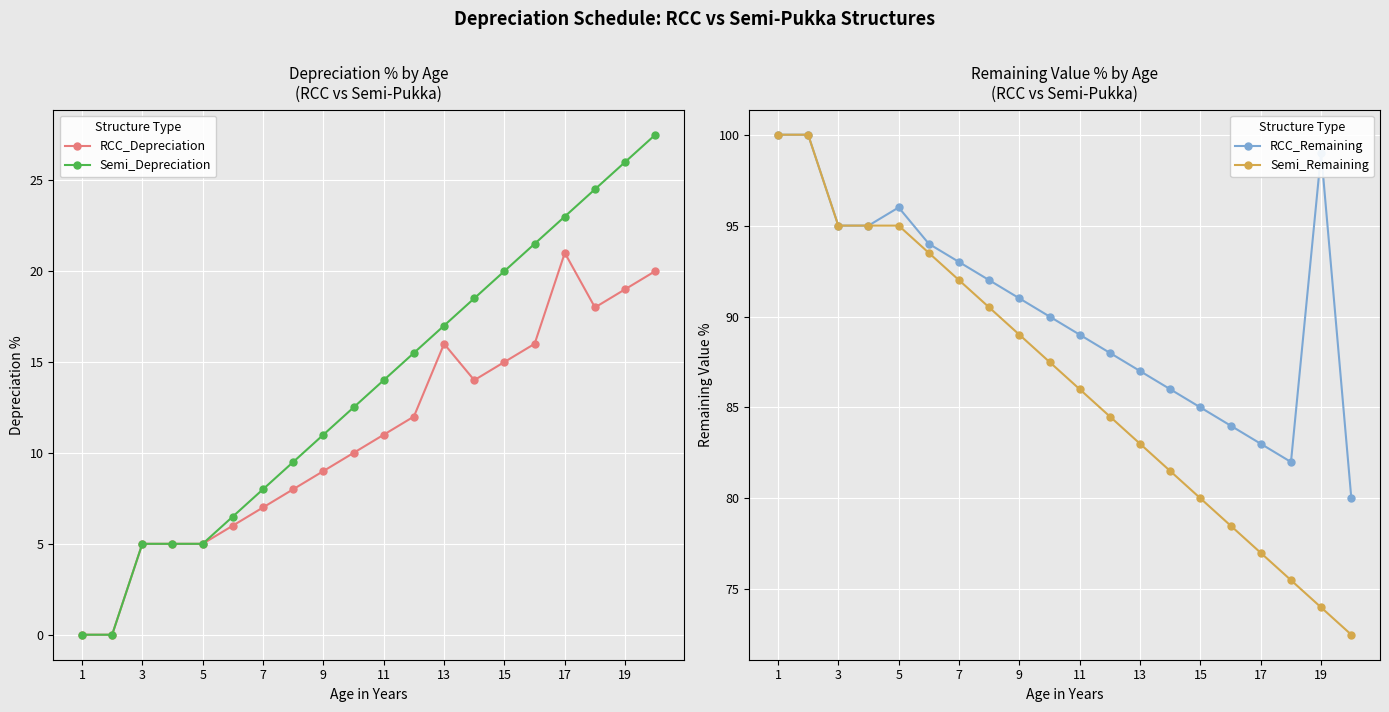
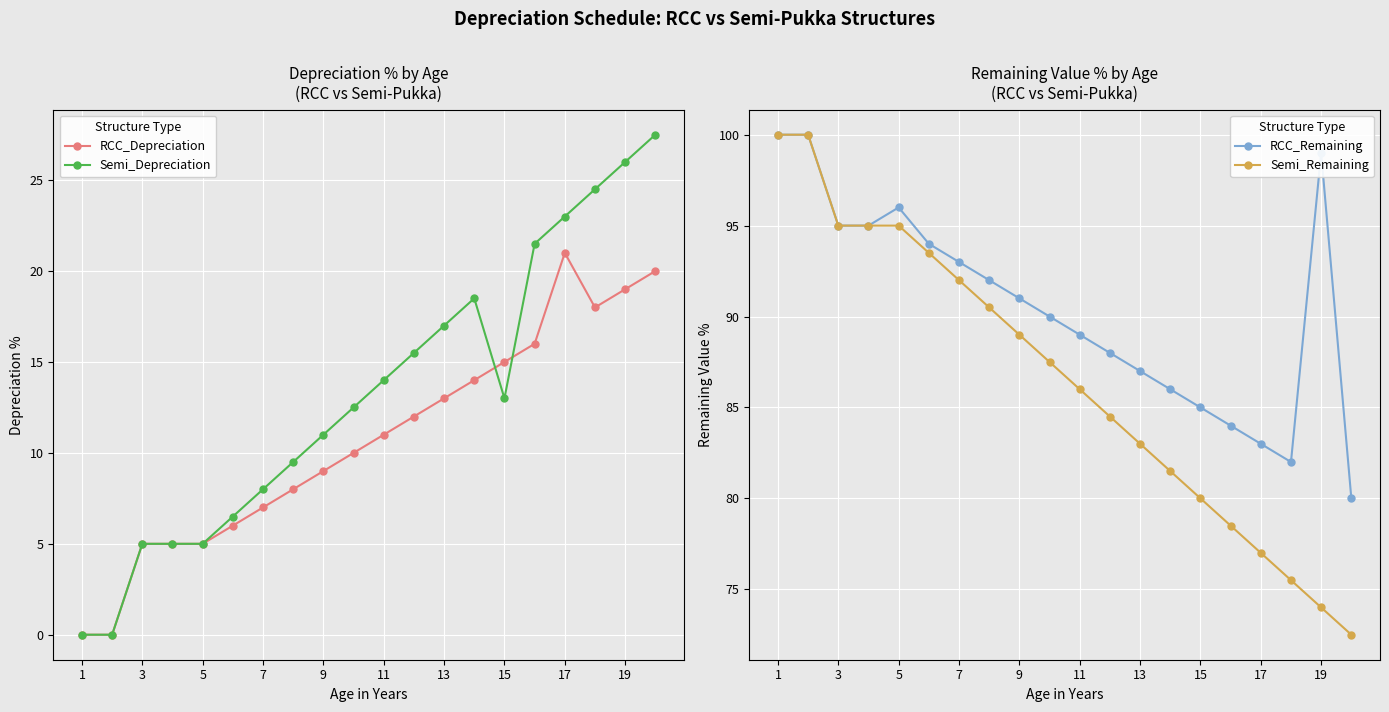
Depreciation % by Age (RCC vs Semi-Pukka), RCC_Depreciation, 13: 16 -> 13
Depreciation % by Age (RCC vs Semi-Pukka), Semi_Depreciation, 15: 20 -> 13
